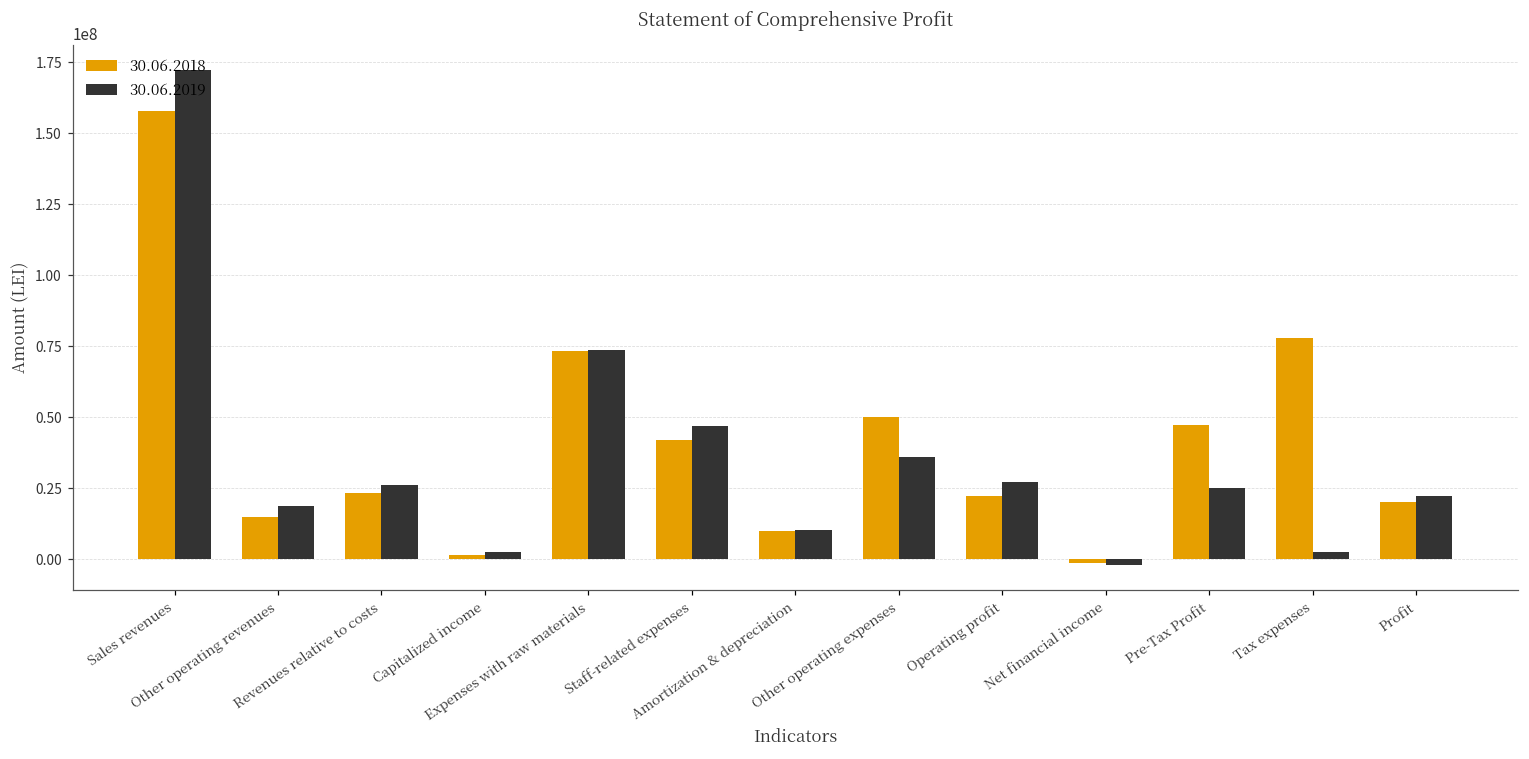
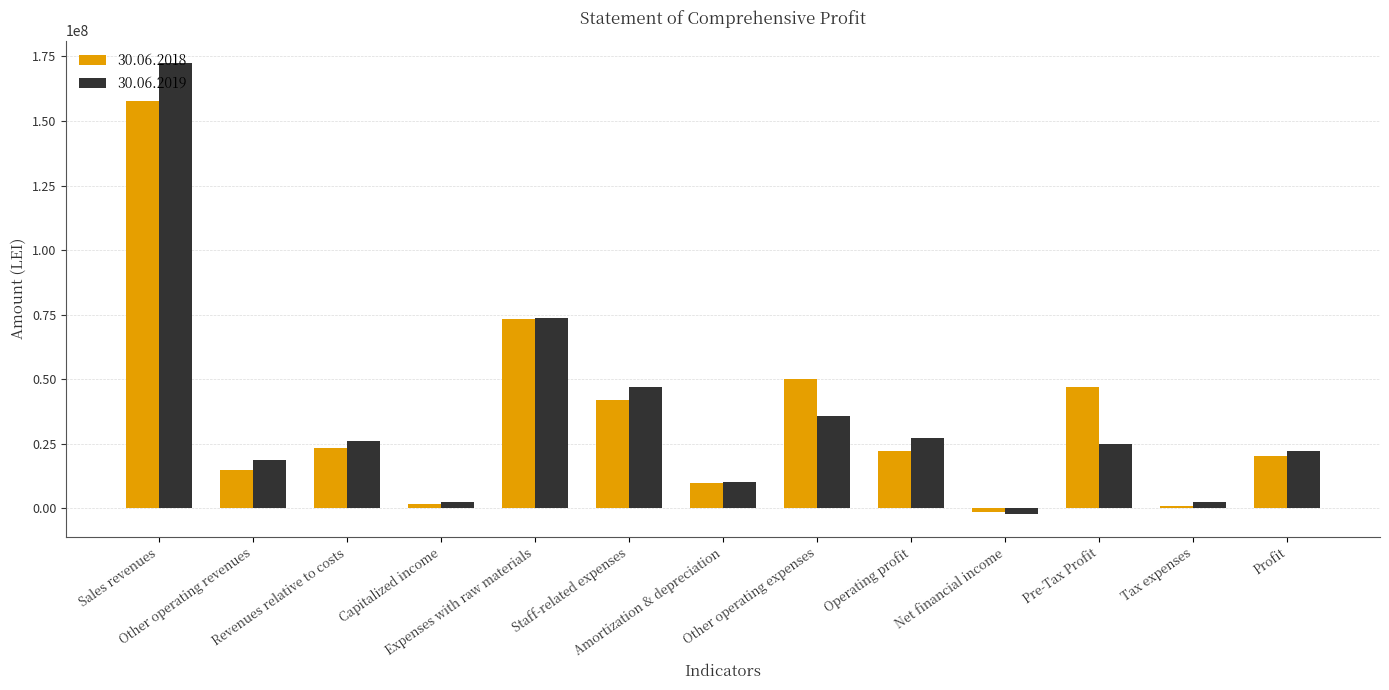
30.06.2018, Tax expenses: 78000000 -> 1000000
